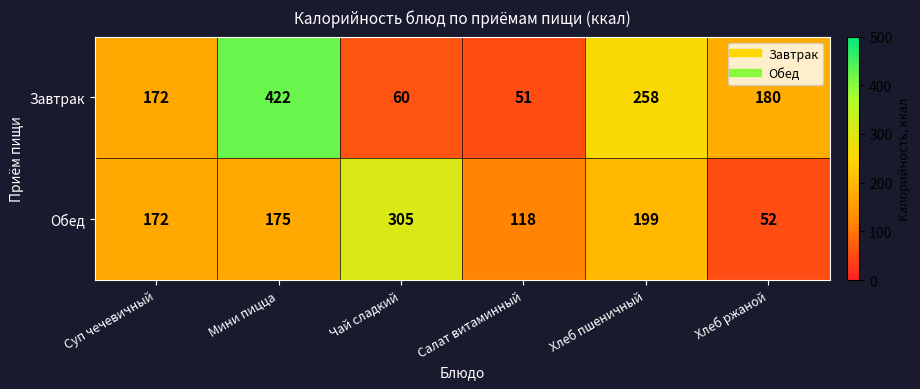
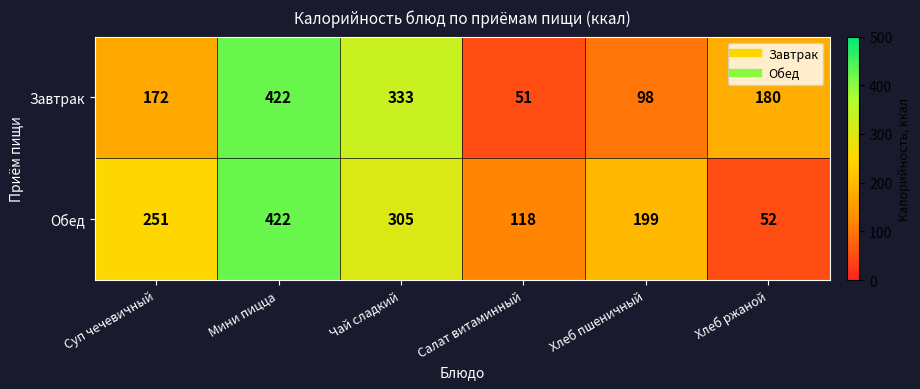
Завтрак, Чай сладкий: 60 -> 333
Завтрак, Хлеб пшеничный: 258 -> 98
Обед, Суп чечевичный: 172 -> 251
Обед, Мини пицца: 175 -> 422
